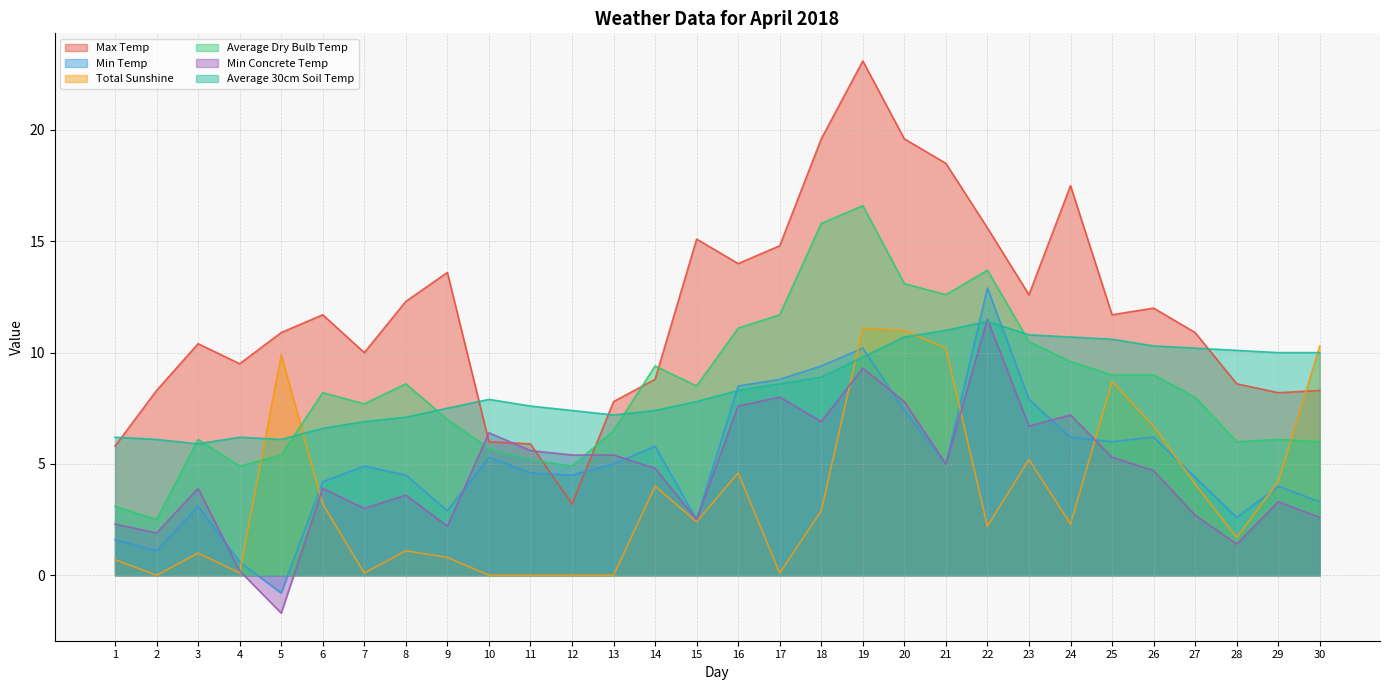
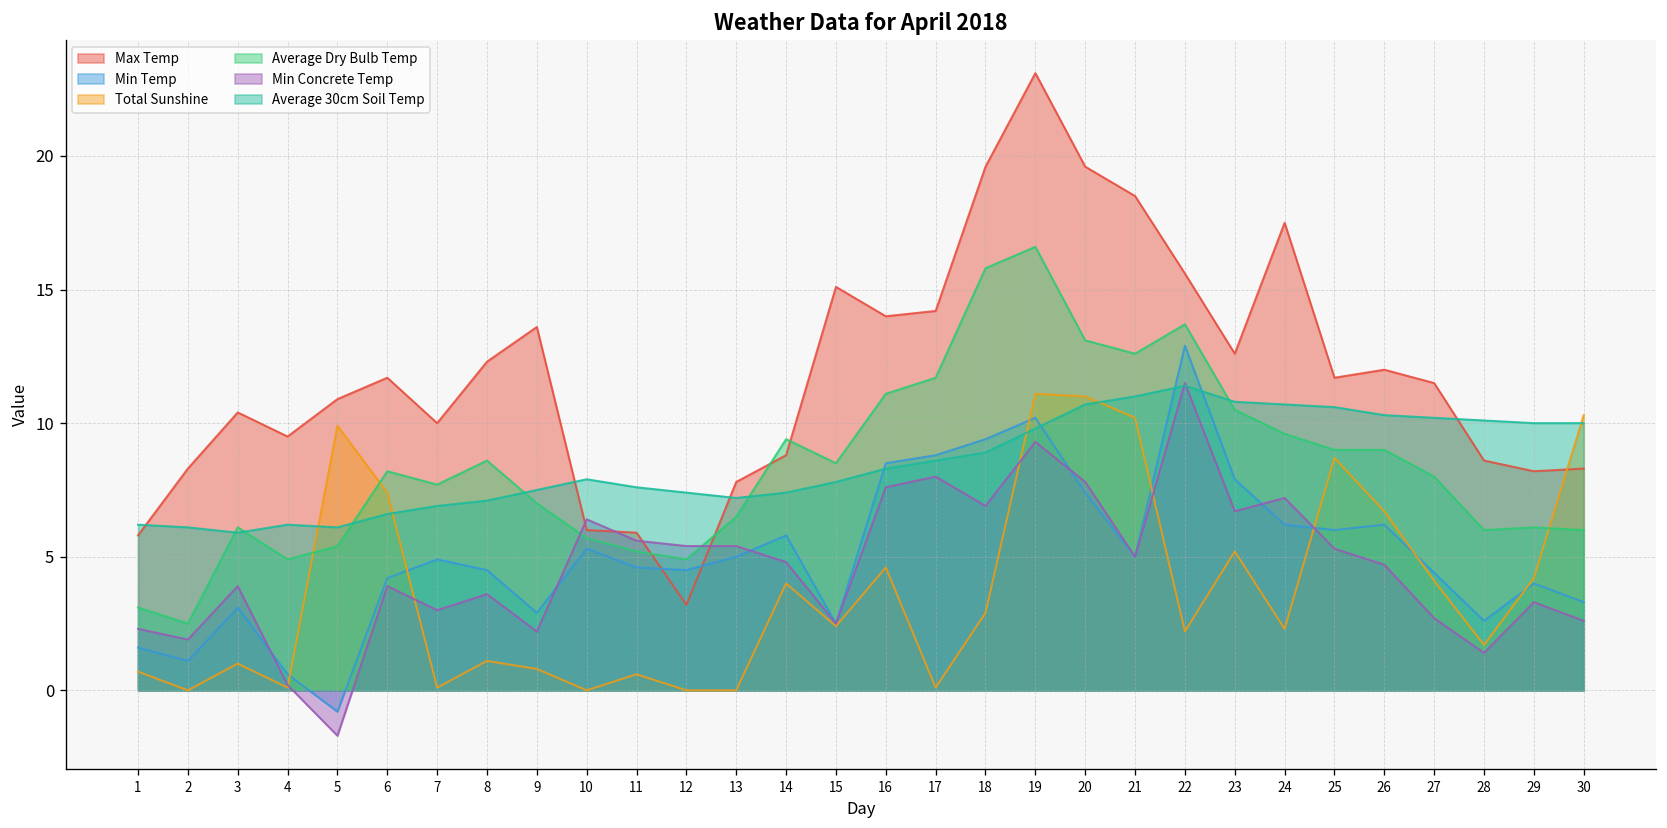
Total Sunshine, 6: 3.2 -> 7.4
Total Sunshine, 11: 0.0 -> 0.6
Max Temp, 17: 14.8 -> 14.2
Max Temp, 27: 10.9 -> 11.5
